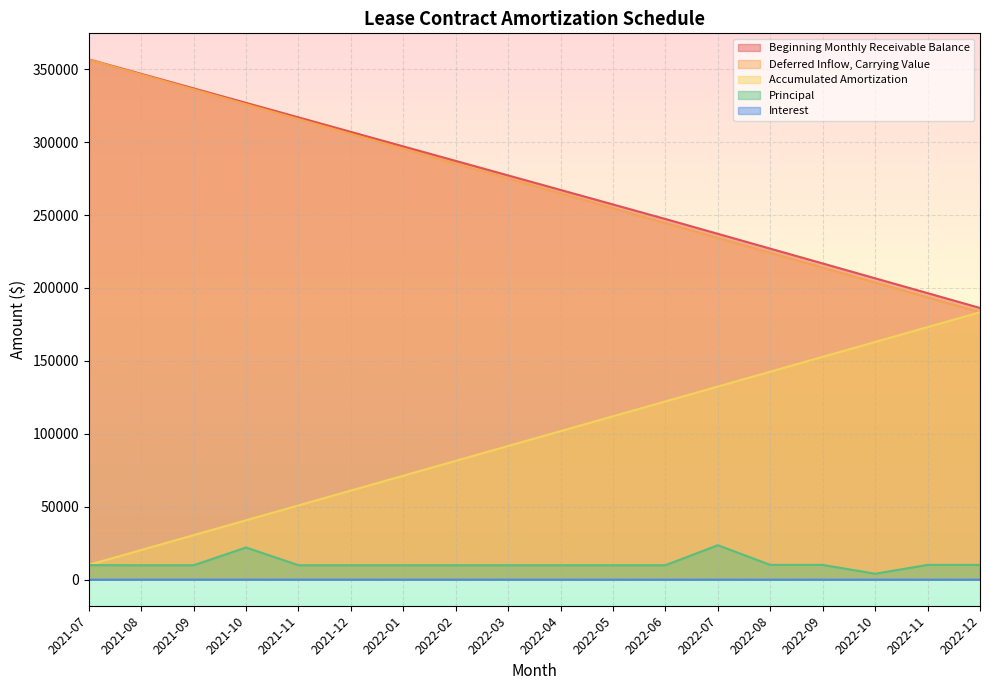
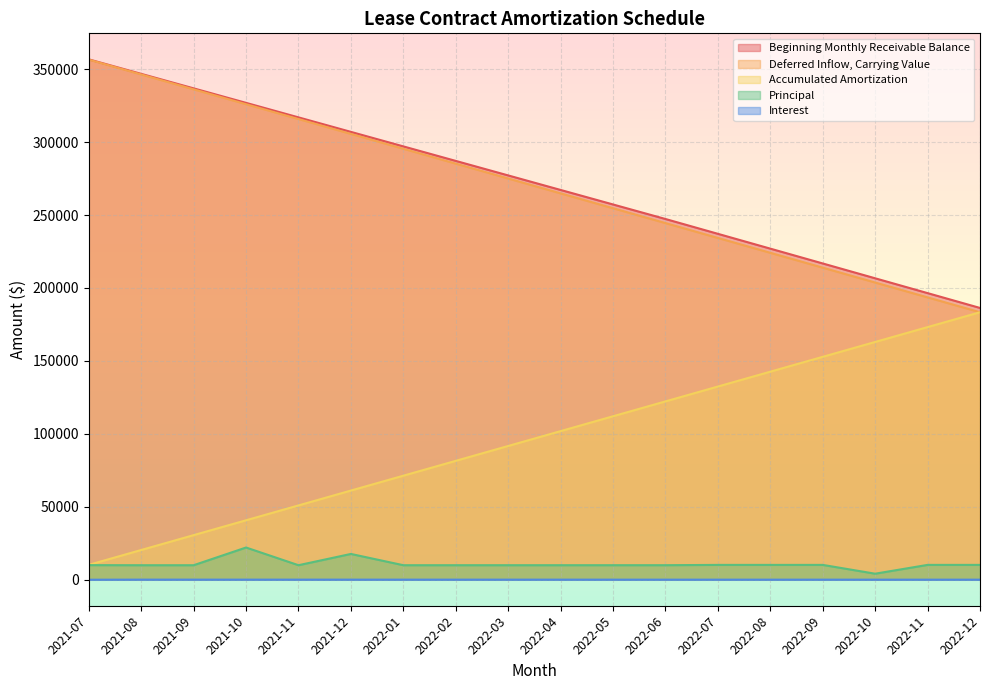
Principal, 2021-12: 10000 -> 18000
Principal, 2022-07: 24000 -> 10000
